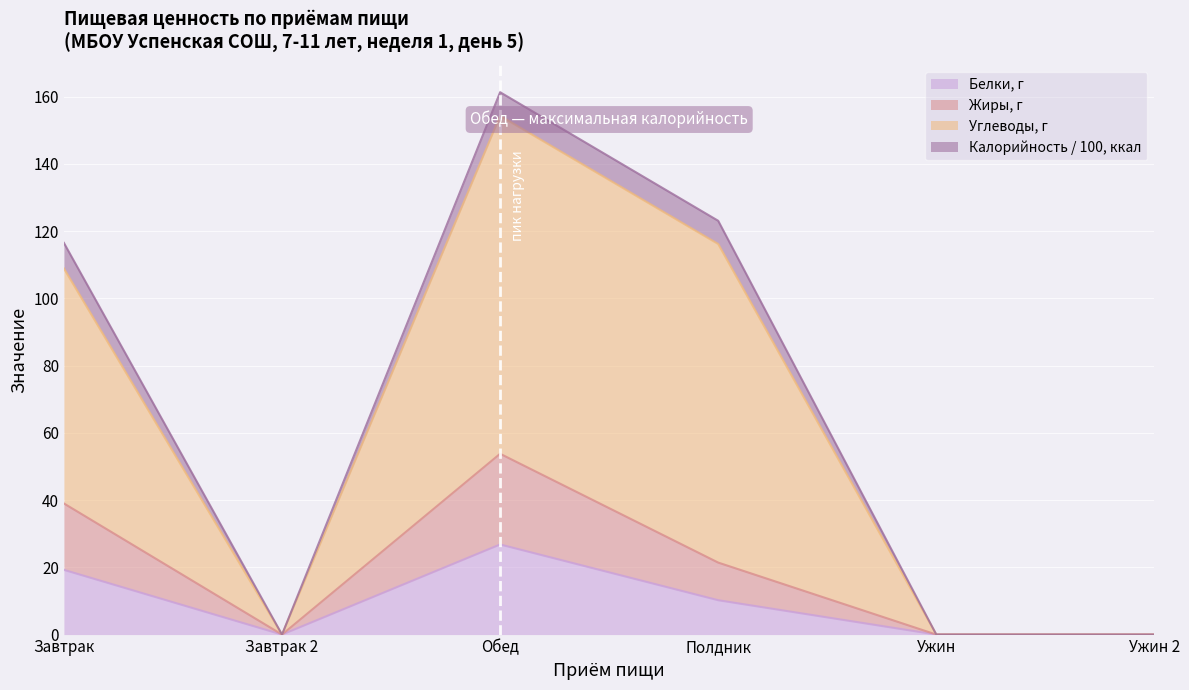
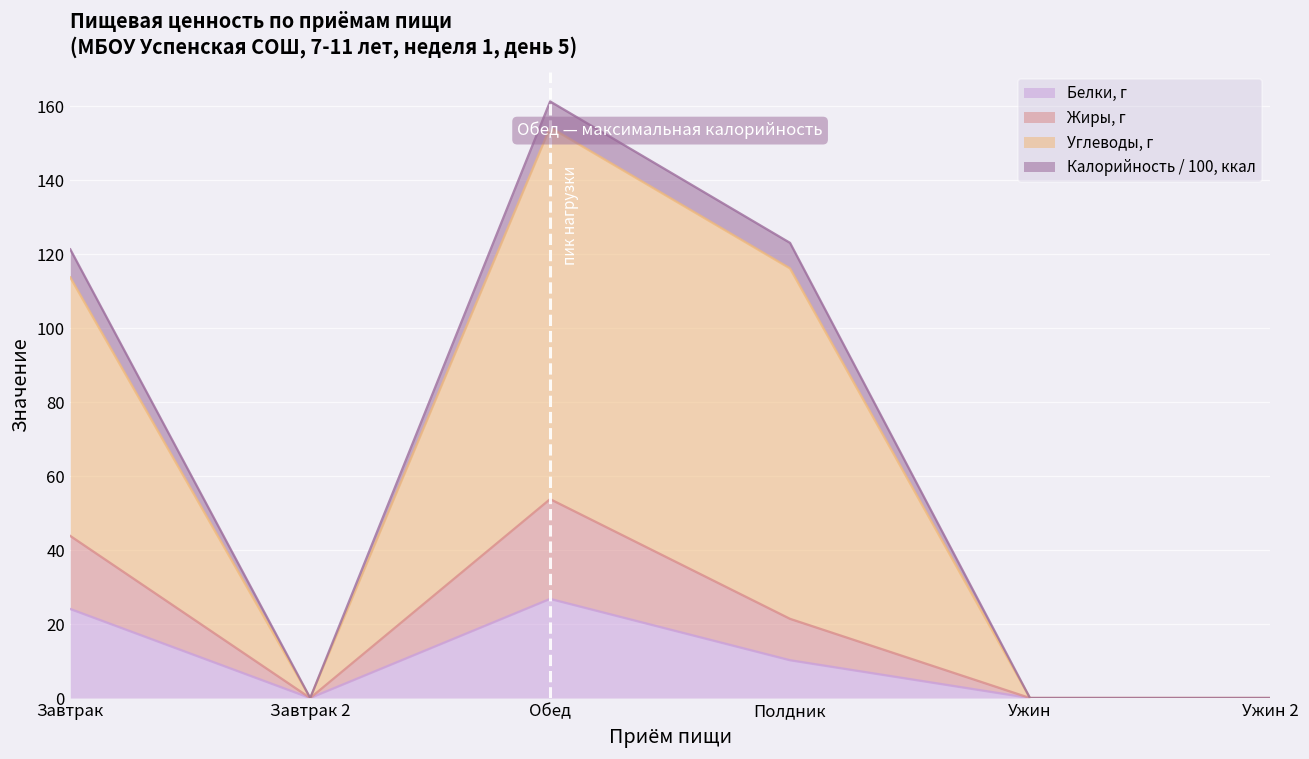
Белки, г, Завтрак: 19 -> 24
